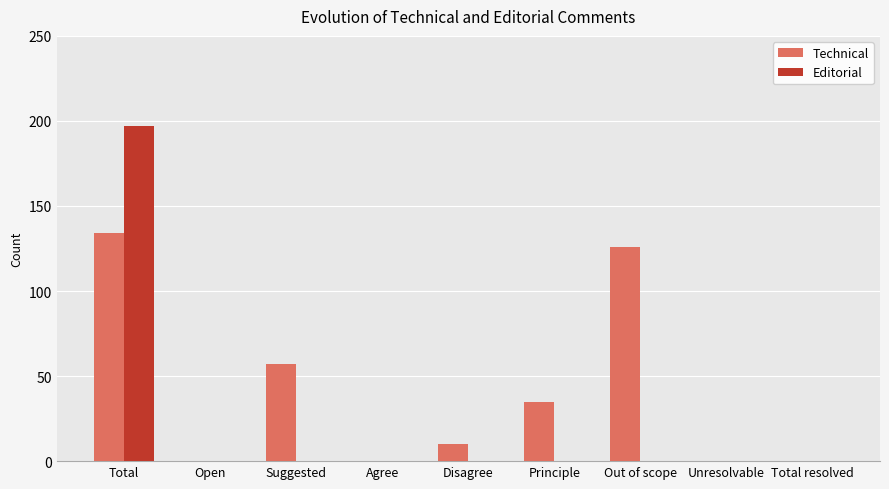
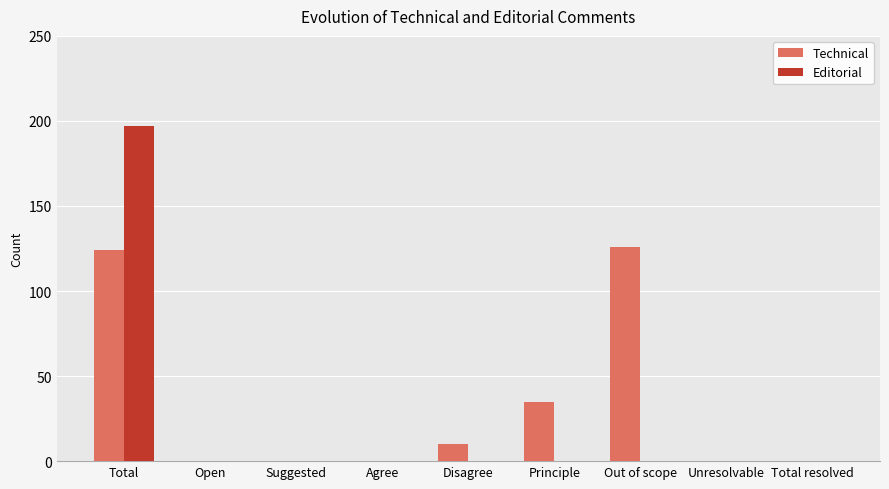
Technical, Total: 134 -> 124
Technical, Suggested: 57 -> 0
